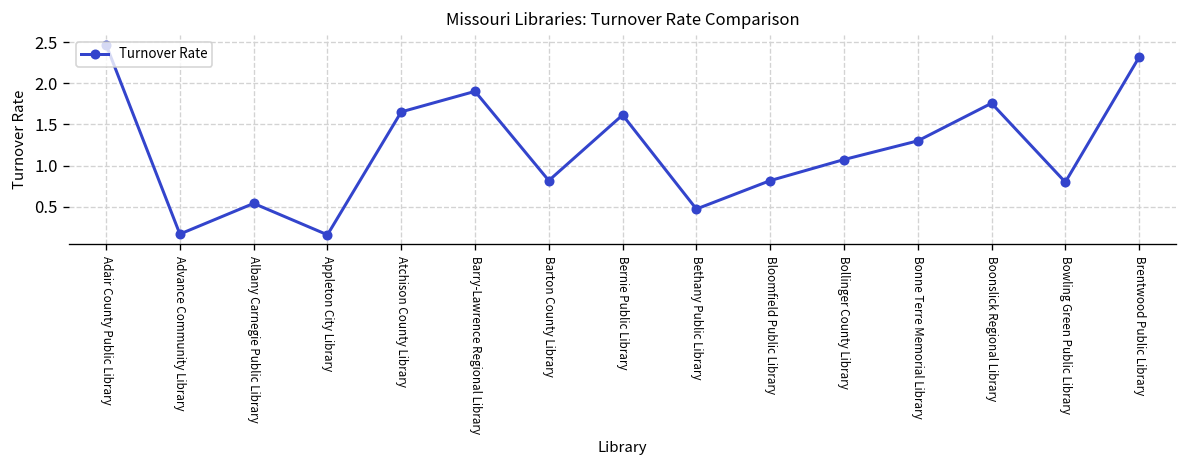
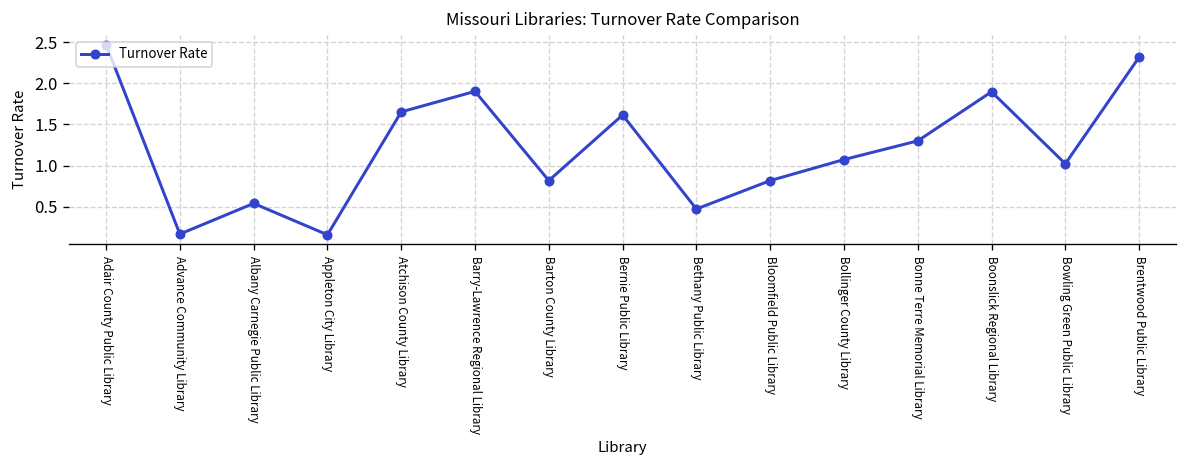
Boonslick Regional Library: 1.8 -> 1.9
Bowling Green Public Library: 0.8 -> 1.0
